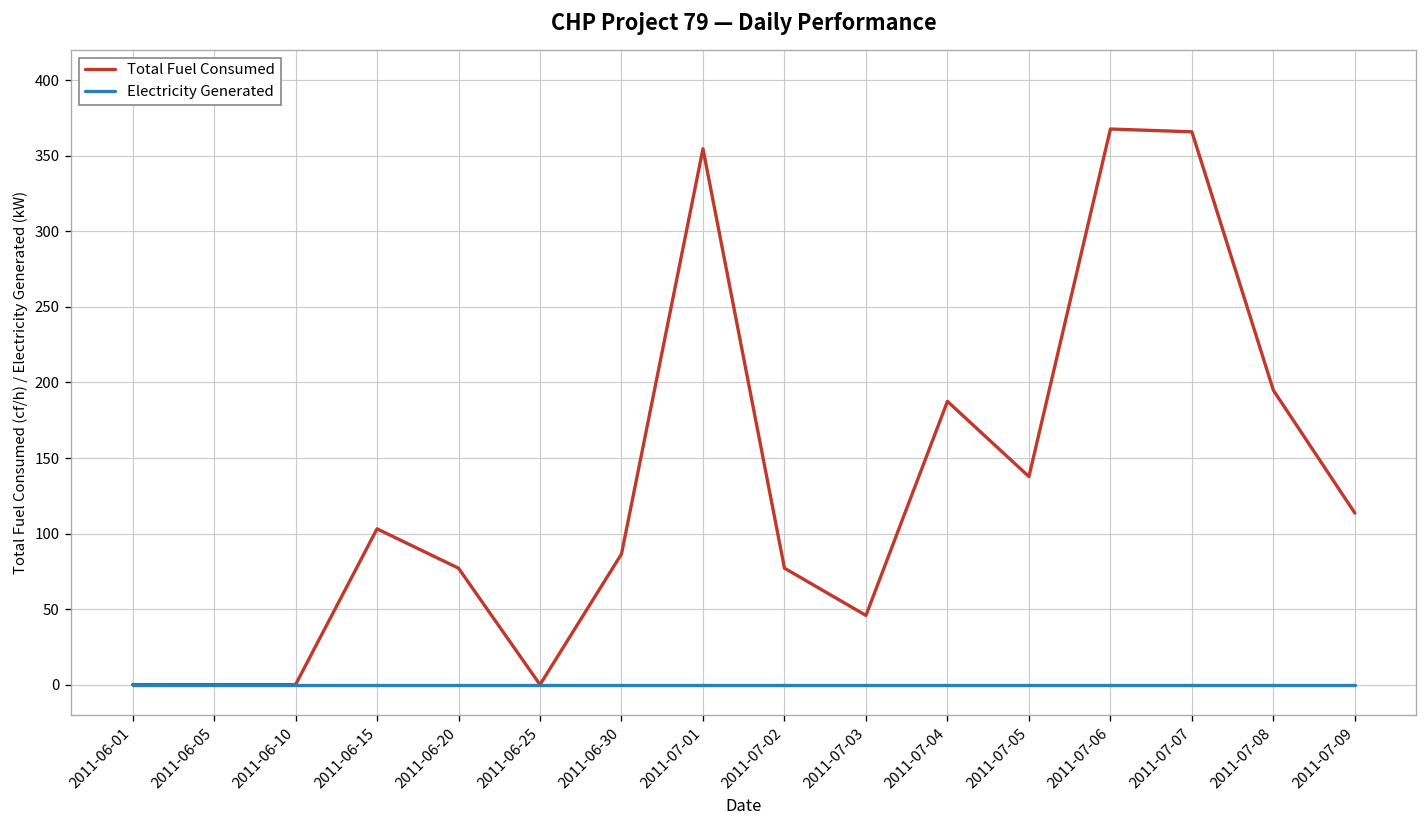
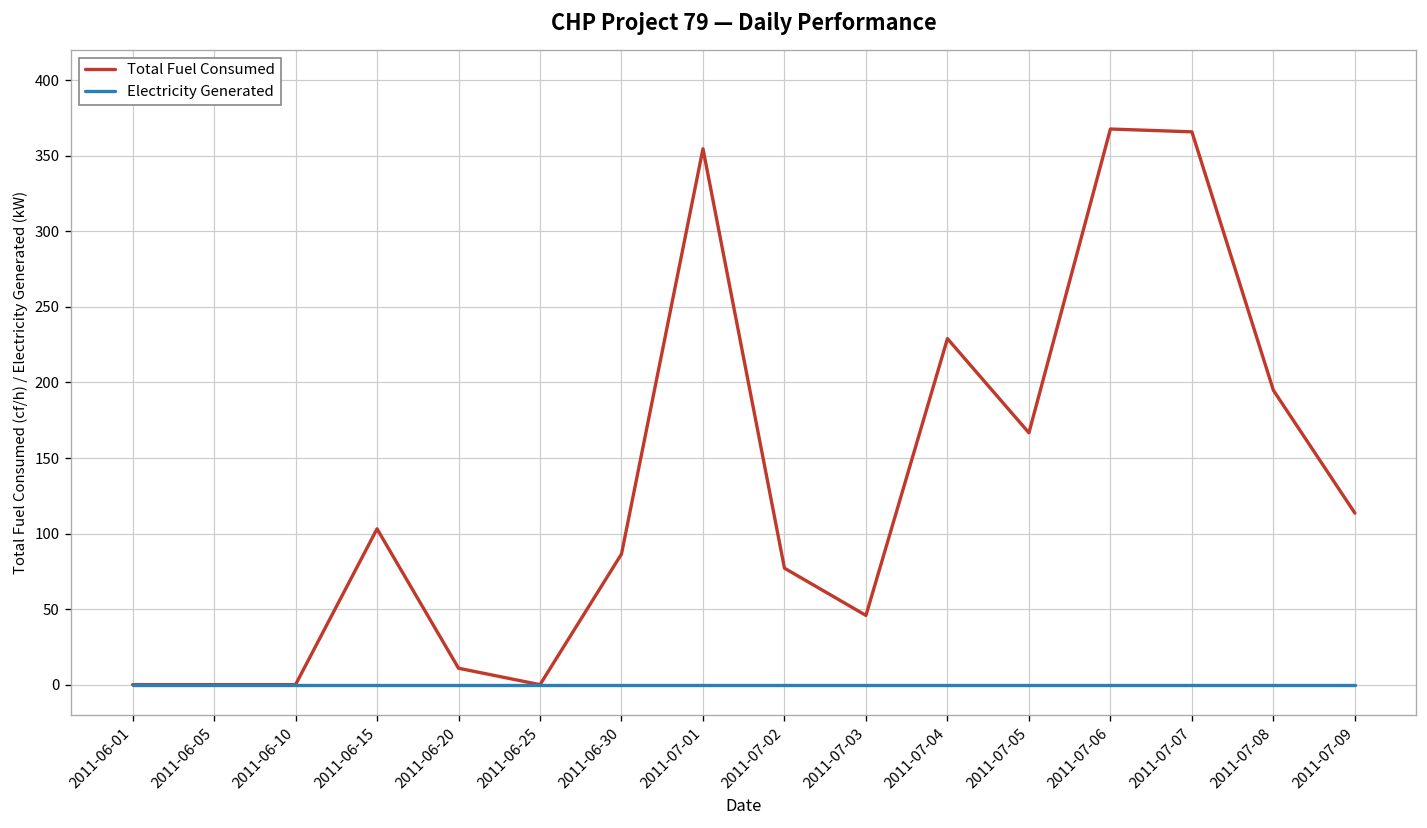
Total Fuel Consumed, 2011-06-20: 77 -> 11
Total Fuel Consumed, 2011-07-04: 188 -> 229
Total Fuel Consumed, 2011-07-05: 138 -> 167
